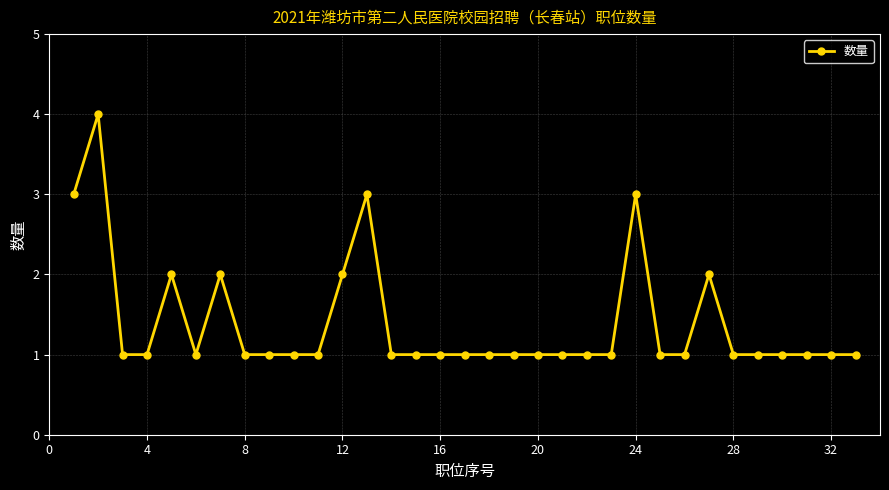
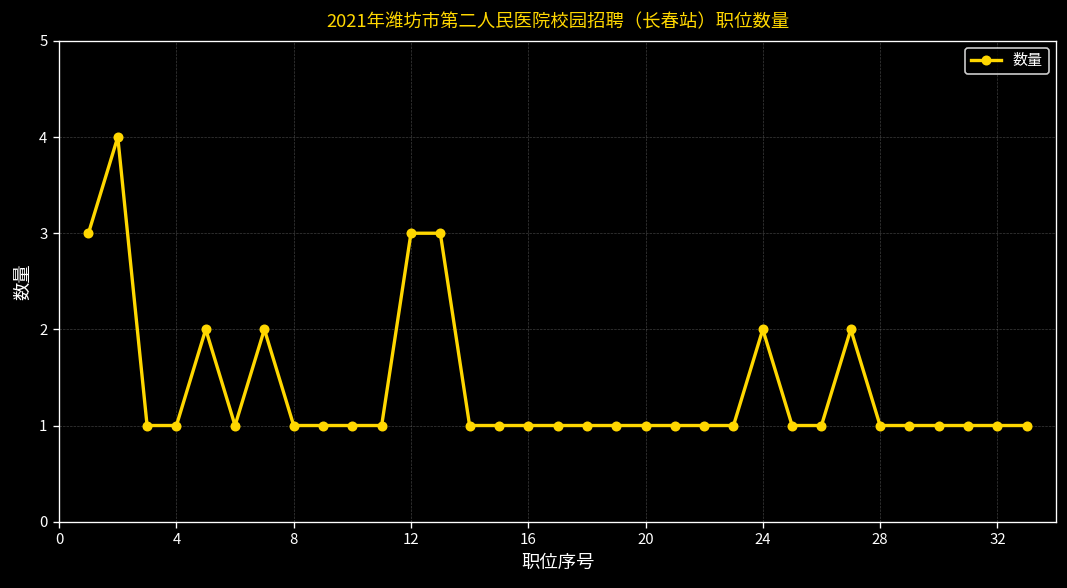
12: 2 -> 3
24: 3 -> 2
